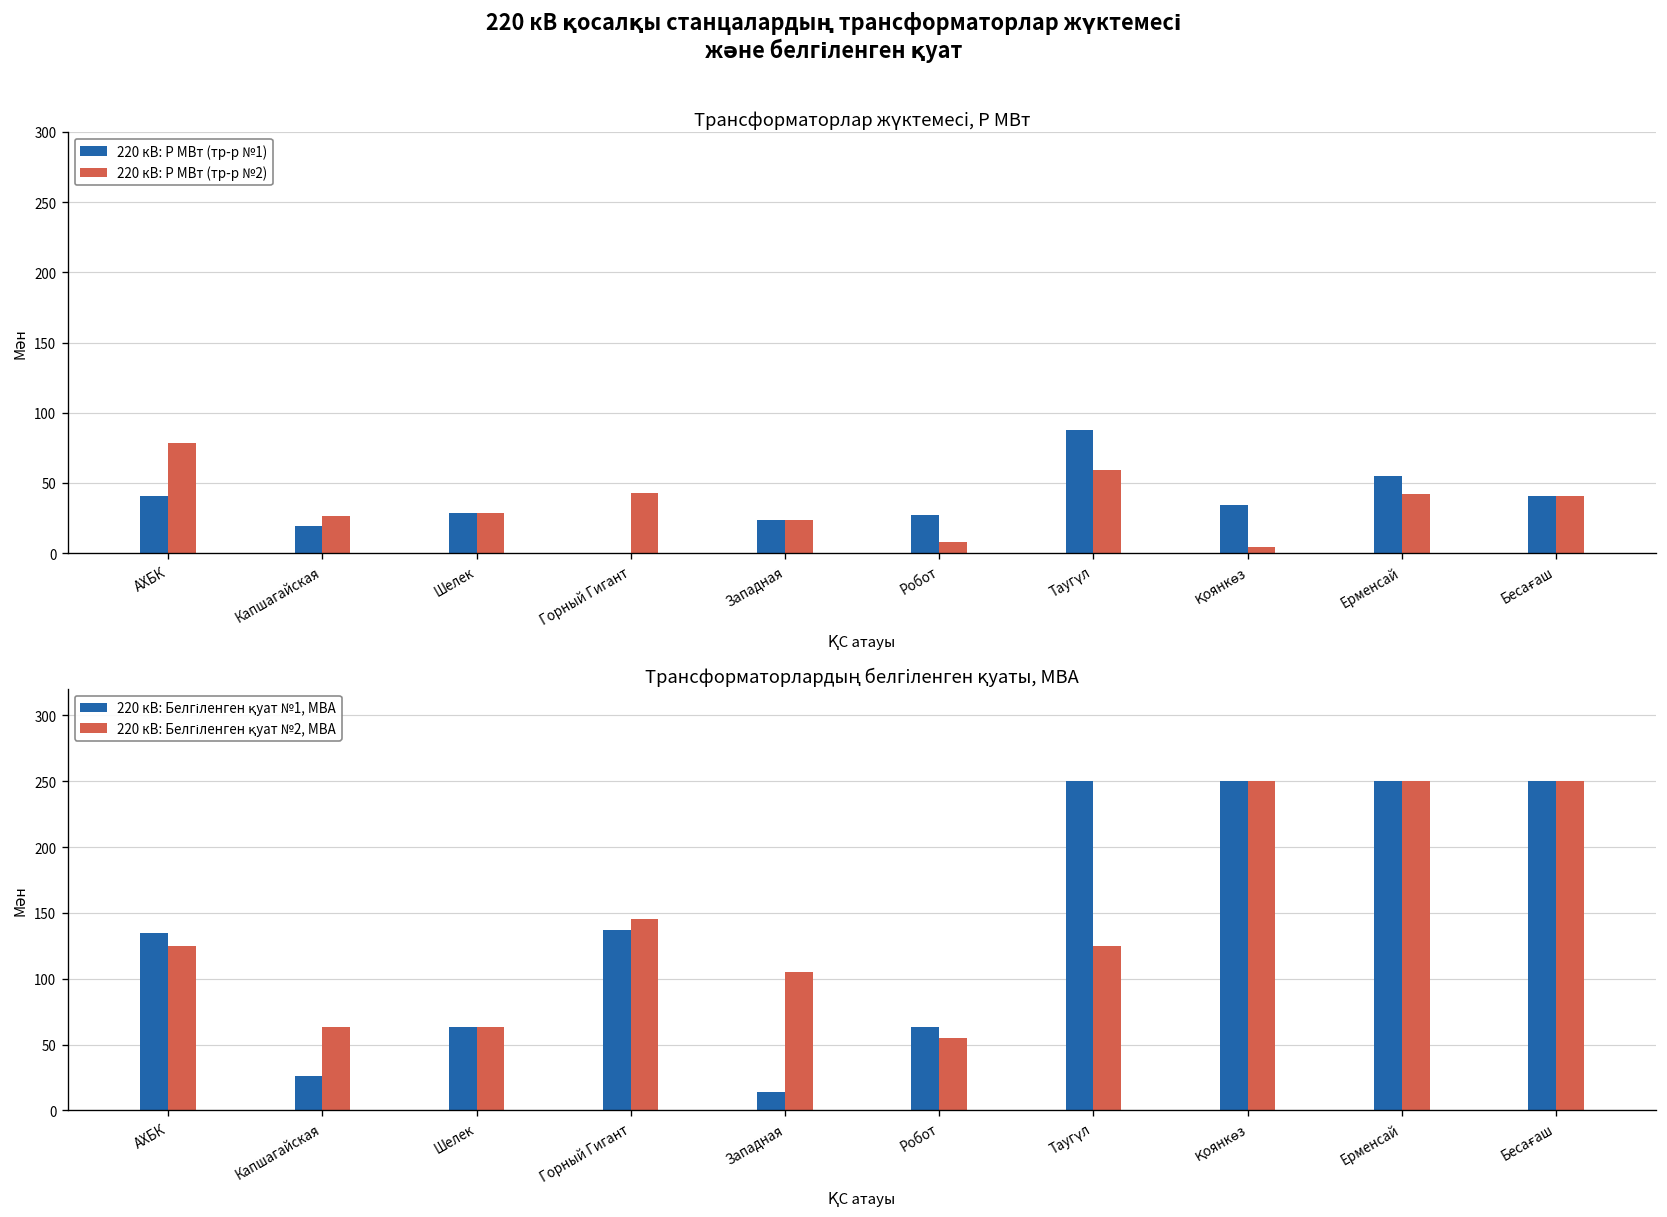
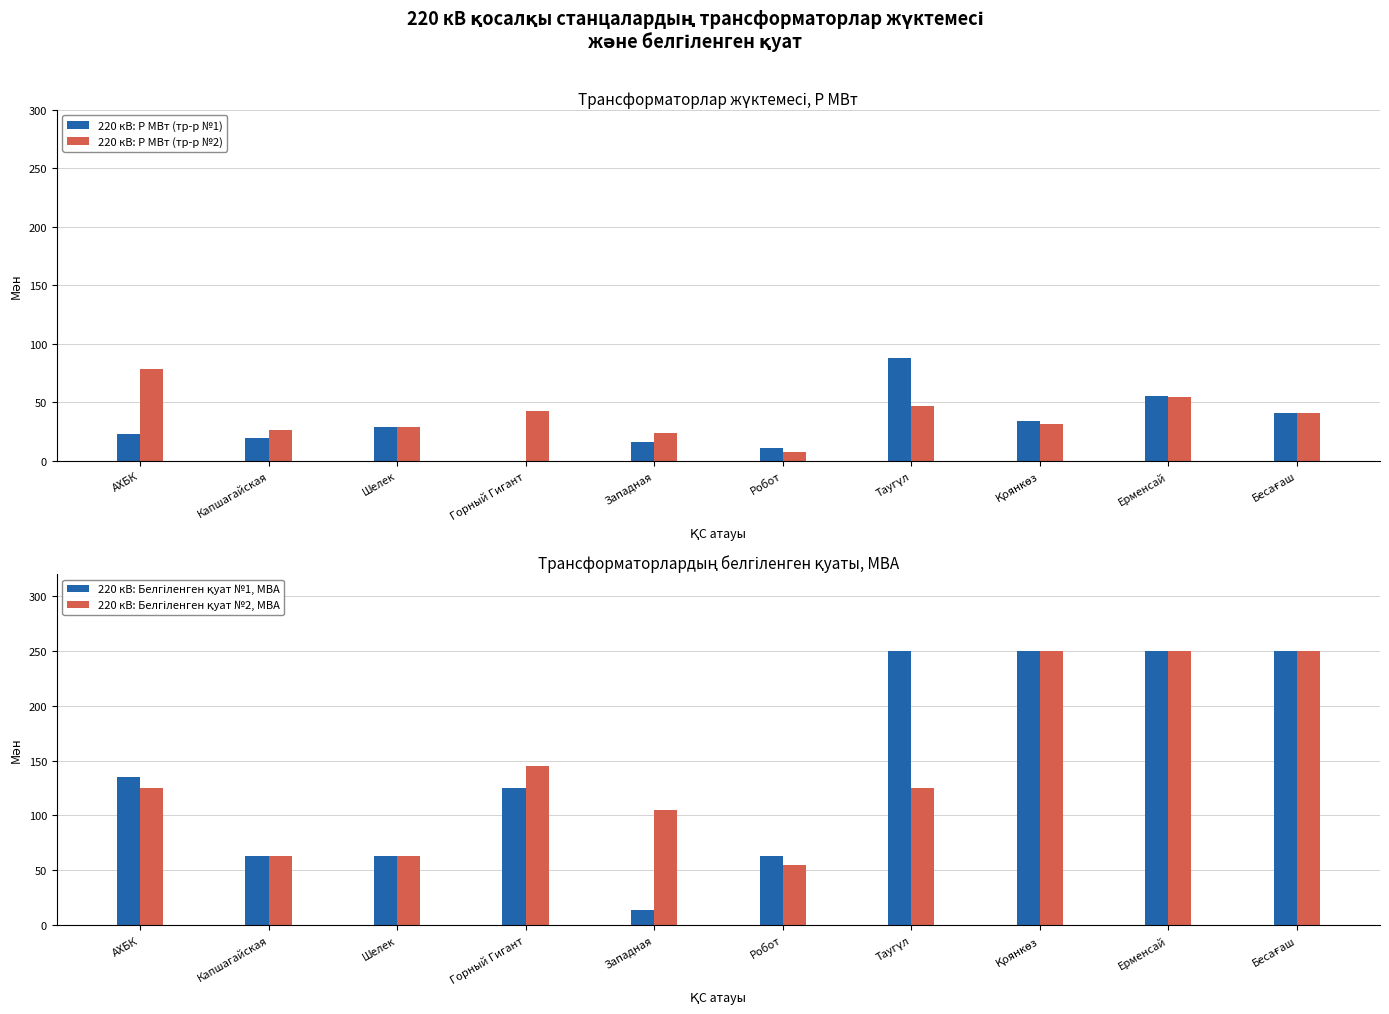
Трансформаторлар жүктемесі, Р МВт, 220 кВ: Р МВт (тр-р №1), АХБК: 41 -> 23
Трансформаторлар жүктемесі, Р МВт, 220 кВ: Р МВт (тр-р №1), Западная: 24 -> 16
Трансформаторлар жүктемесі, Р МВт, 220 кВ: Р МВт (тр-р №1), Робот: 27 -> 11
Трансформаторлар жүктемесі, Р МВт, 220 кВ: Р МВт (тр-р №2), Таугүл: 59 -> 47
Трансформаторлар жүктемесі, Р МВт, 220 кВ: Р МВт (тр-р №2), Қоянкөз: 5 -> 31
Трансформаторлар жүктемесі, Р МВт, 220 кВ: Р МВт (тр-р №2), Ерменсай: 42 -> 55
Трансформаторлардың белгіленген қуаты, МВА, 220 кВ: Белгіленген қуат №1, МВА, Капшагайская: 26 -> 63
Трансформаторлардың белгіленген қуаты, МВА, 220 кВ: Белгіленген қуат №1, МВА, Горный Гигант: 137 -> 125
